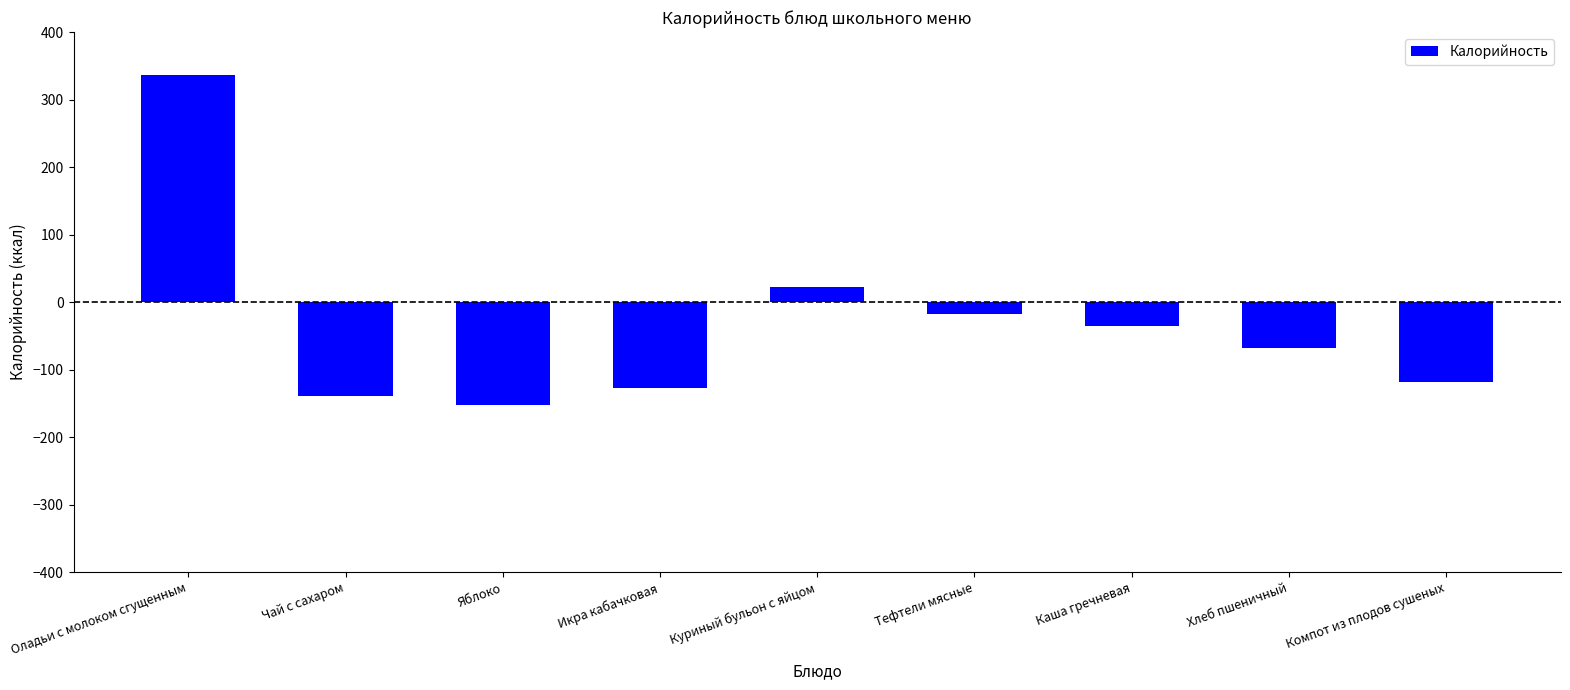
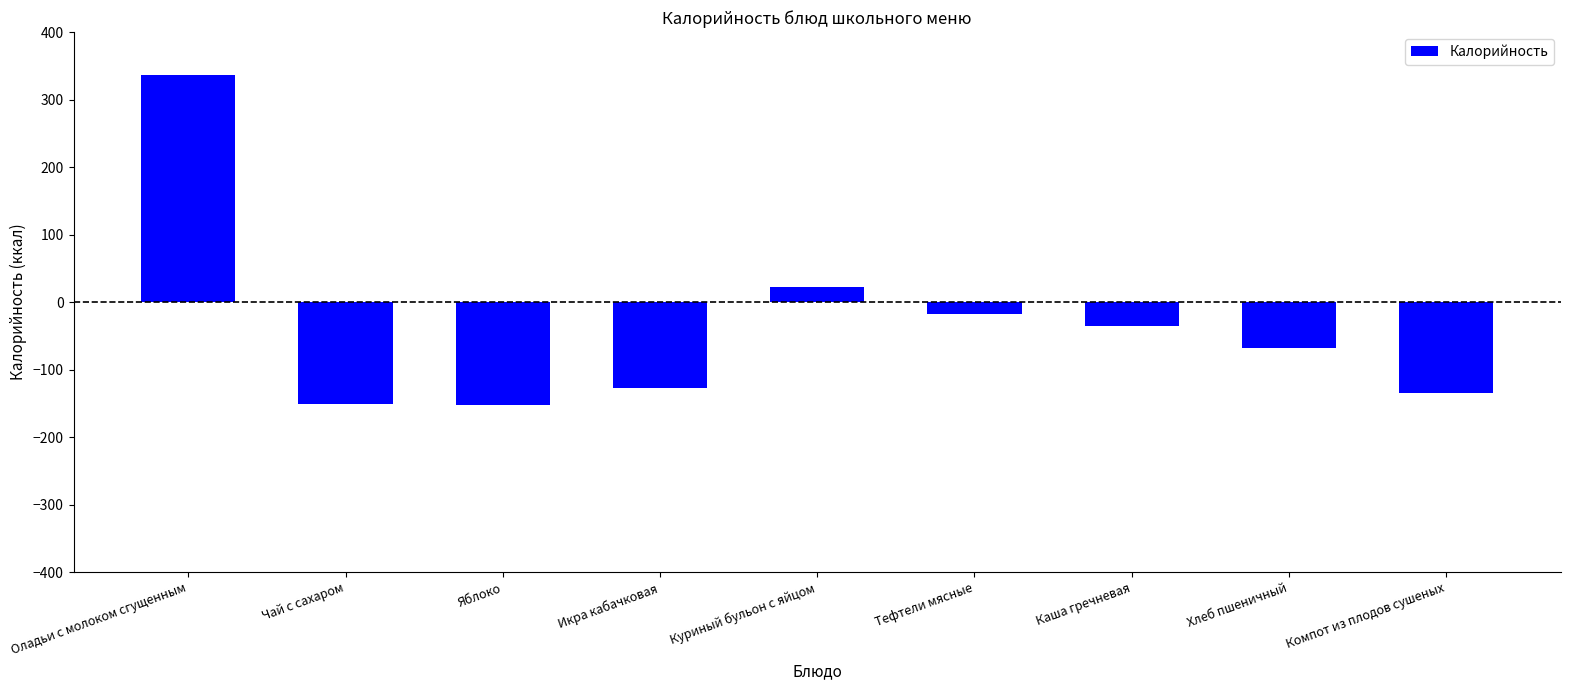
Чай с сахаром: -140 -> -150
Компот из плодов сушеных: -120 -> -130
